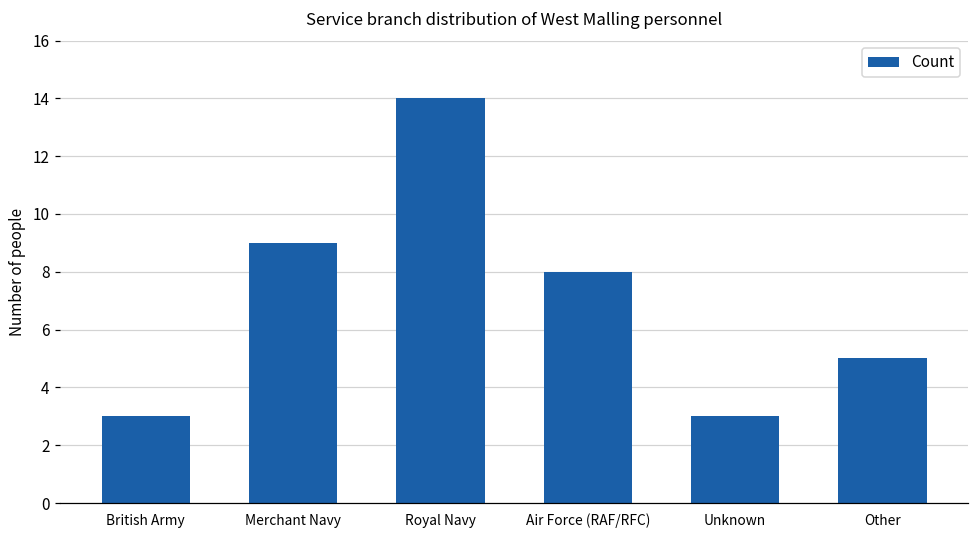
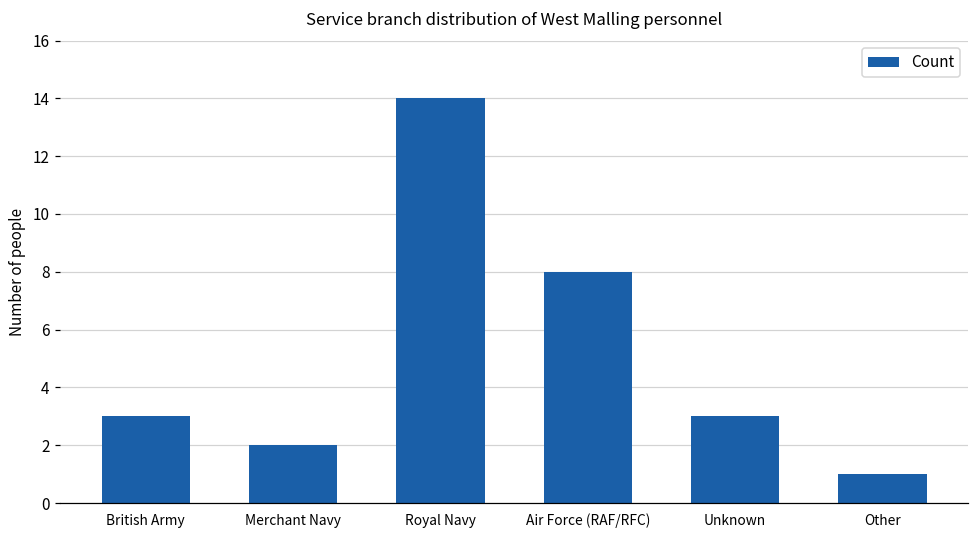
Merchant Navy: 9 -> 2
Other: 5 -> 1
